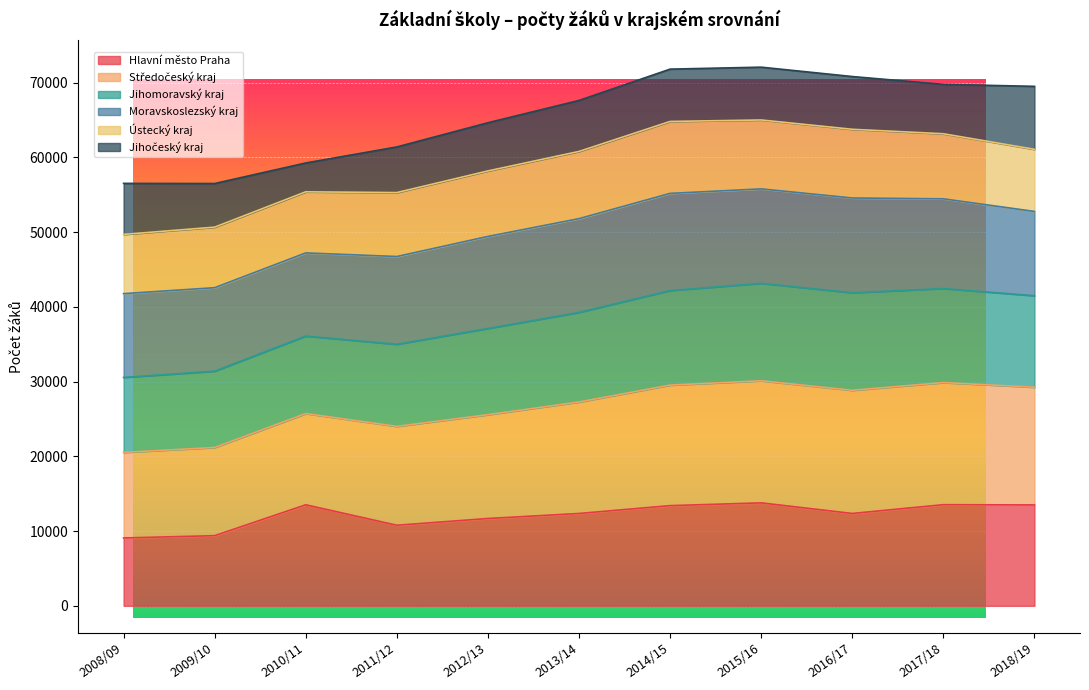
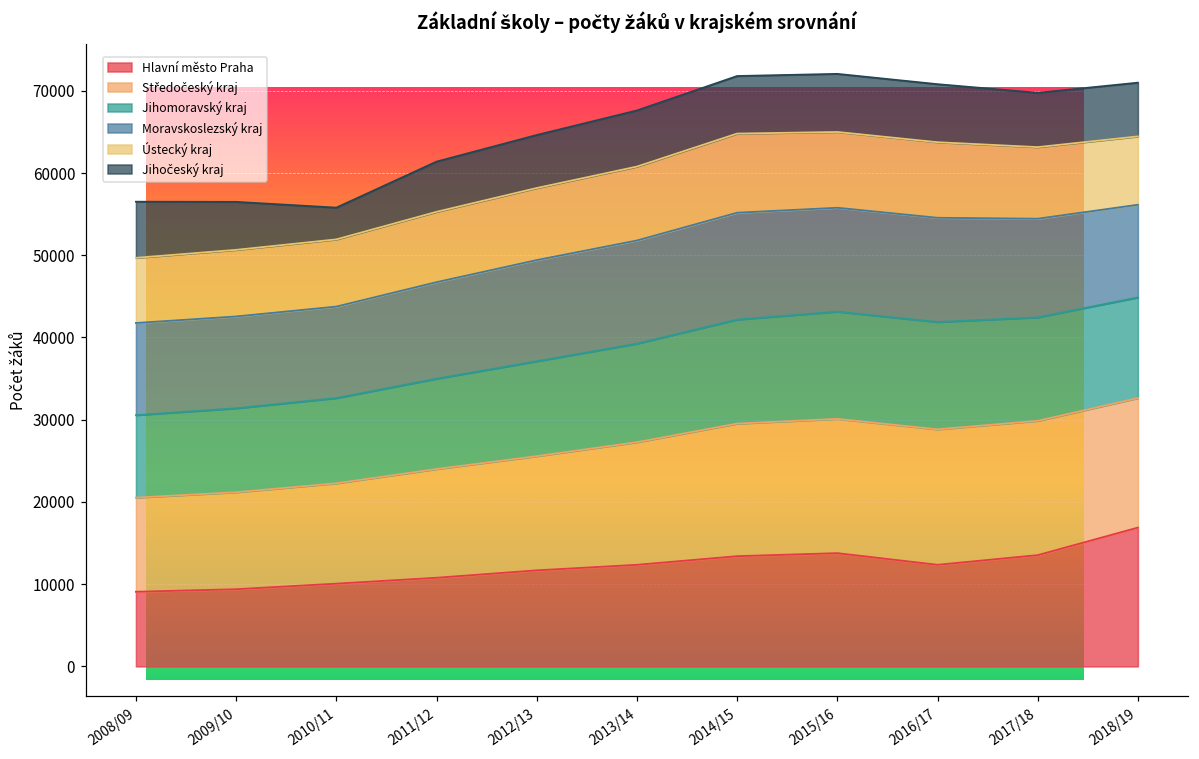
Hlavní město Praha, 2010/11: 14000 -> 10000
Hlavní město Praha, 2018/19: 13000 -> 17000
Jihočeský kraj, 2018/19: 8000 -> 7000
